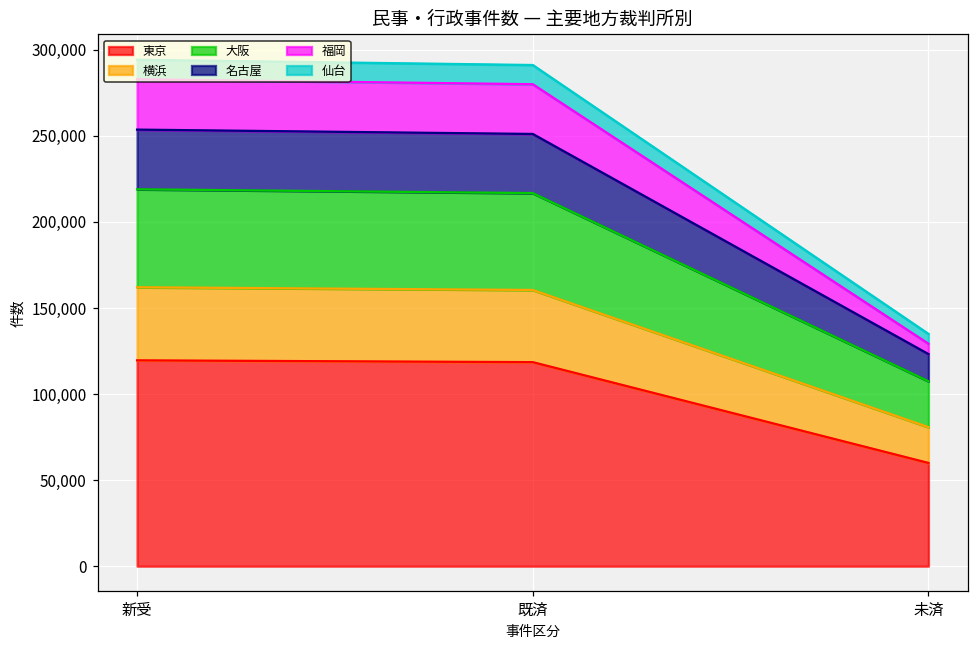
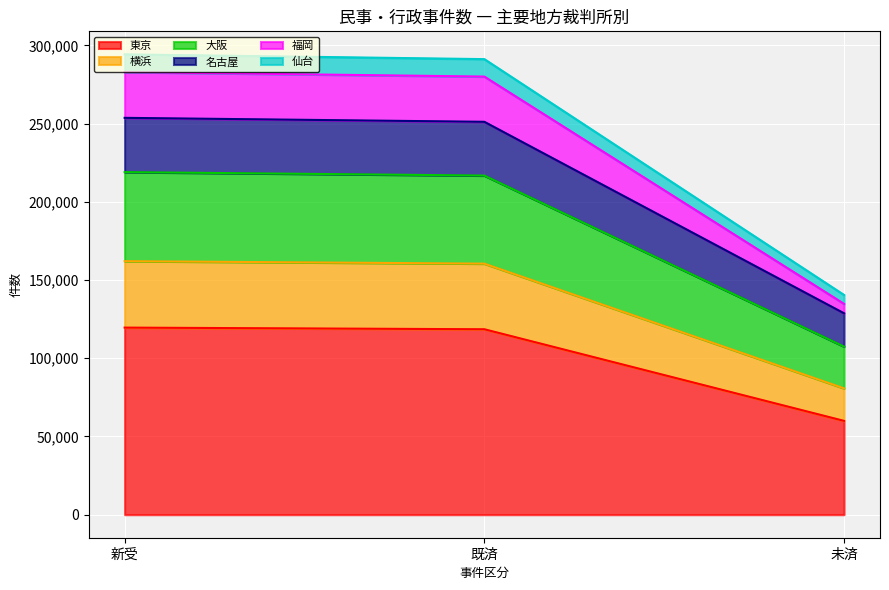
名古屋, 未済: 16,000 -> 21,000
